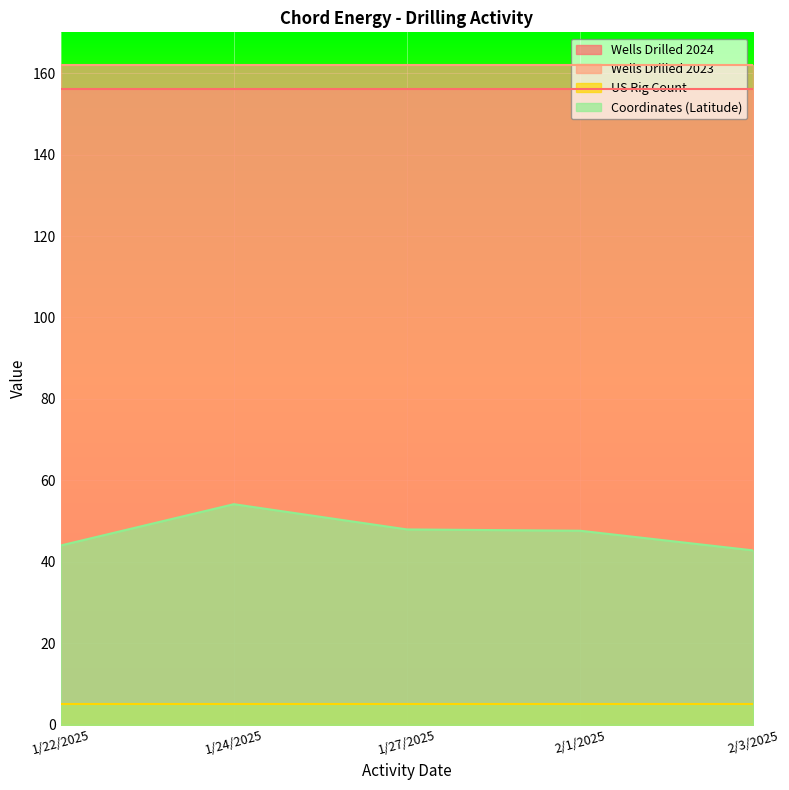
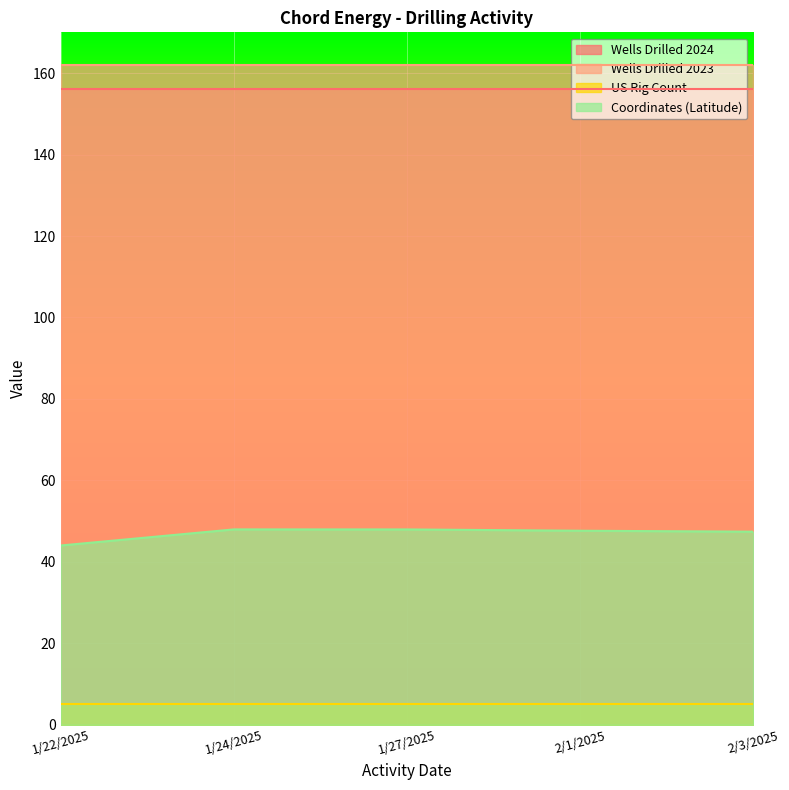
Coordinates (Latitude), 1/24/2025: 54 -> 48
Coordinates (Latitude), 2/3/2025: 43 -> 47
